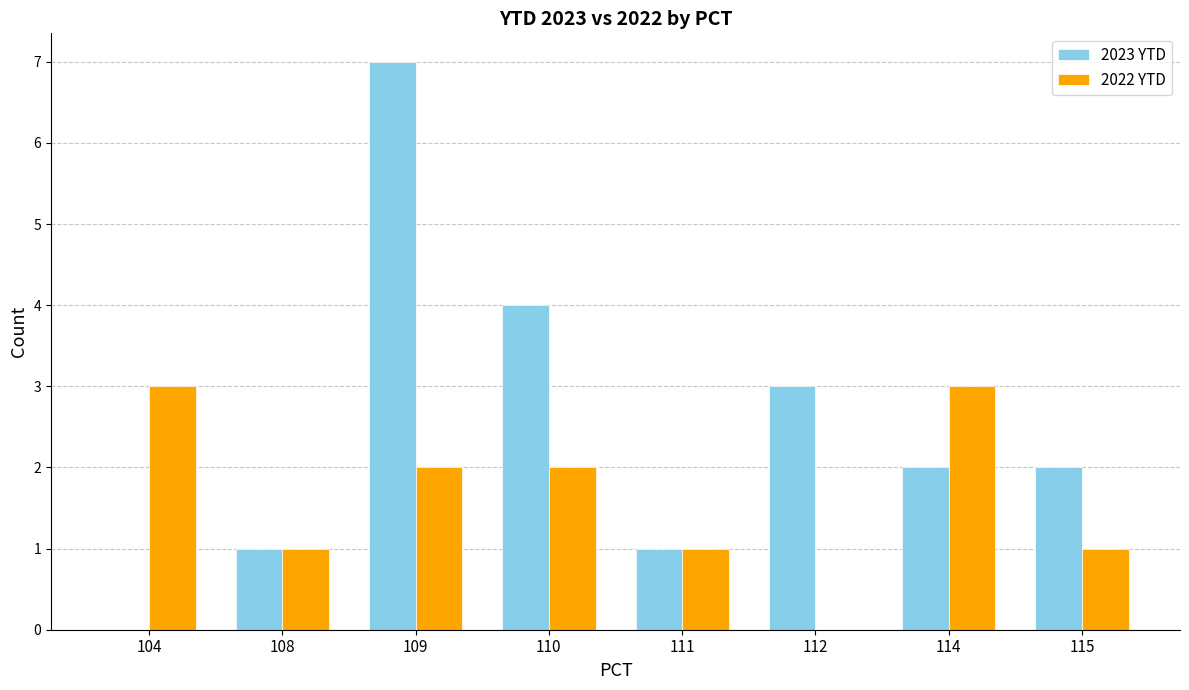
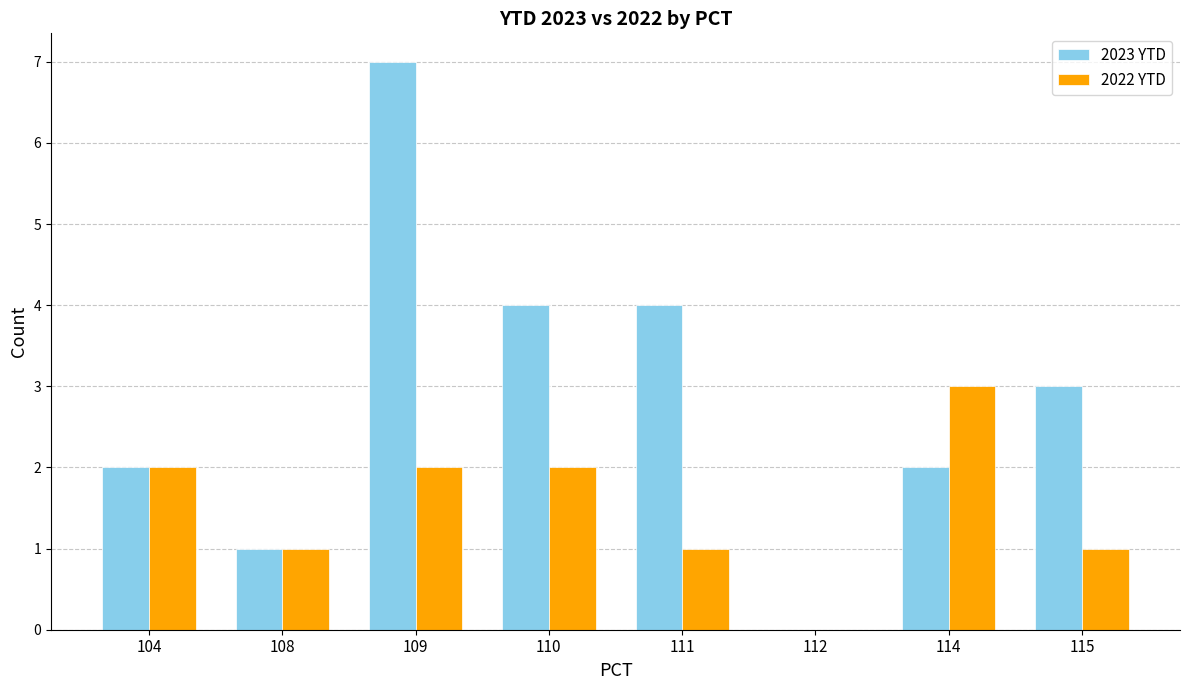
2023 YTD, 104: 0 -> 2
2022 YTD, 104: 3 -> 2
2023 YTD, 111: 1 -> 4
2023 YTD, 112: 3 -> 0
2023 YTD, 115: 2 -> 3
